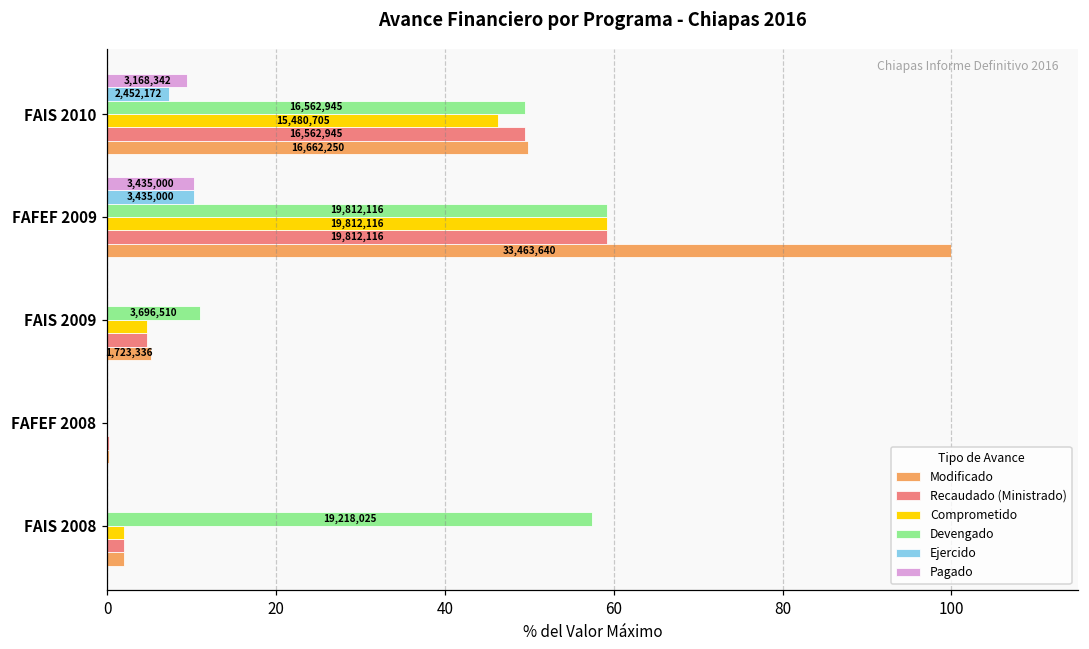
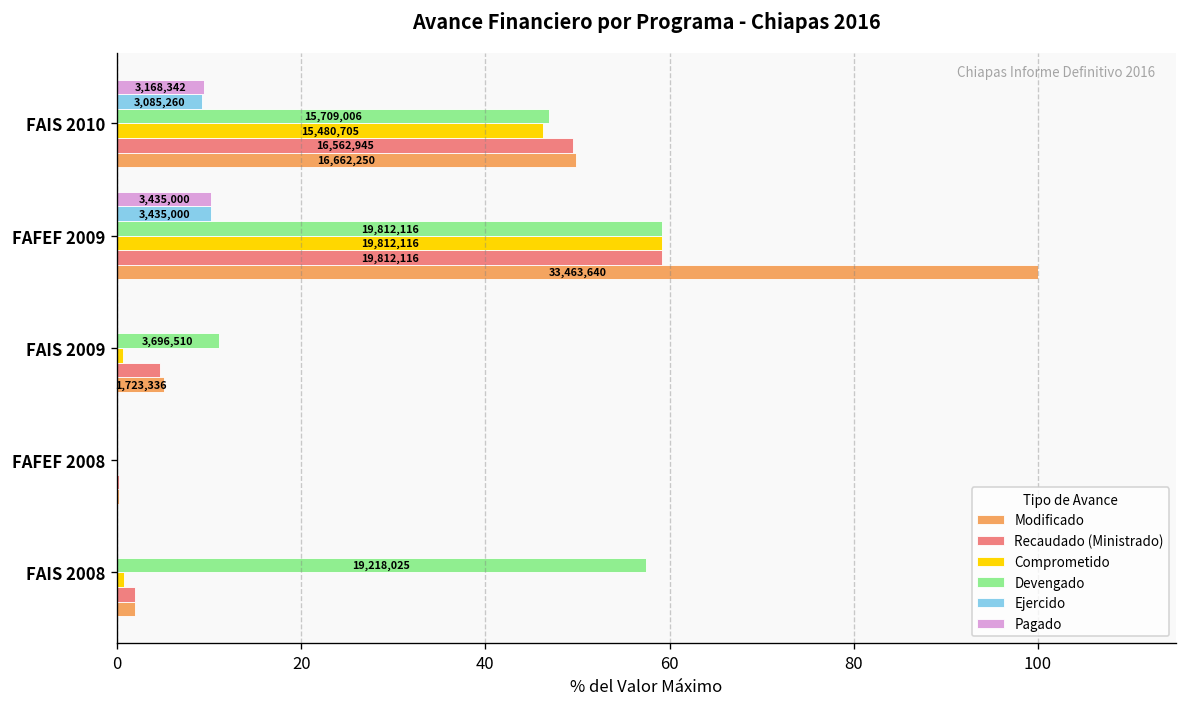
Ejercido, FAIS 2010: 2,452,172 -> 3,085,260
Devengado, FAIS 2010: 16,562,945 -> 15,709,006
Comprometido, FAIS 2009: 5 -> 1
Comprometido, FAIS 2008: 2 -> 1
